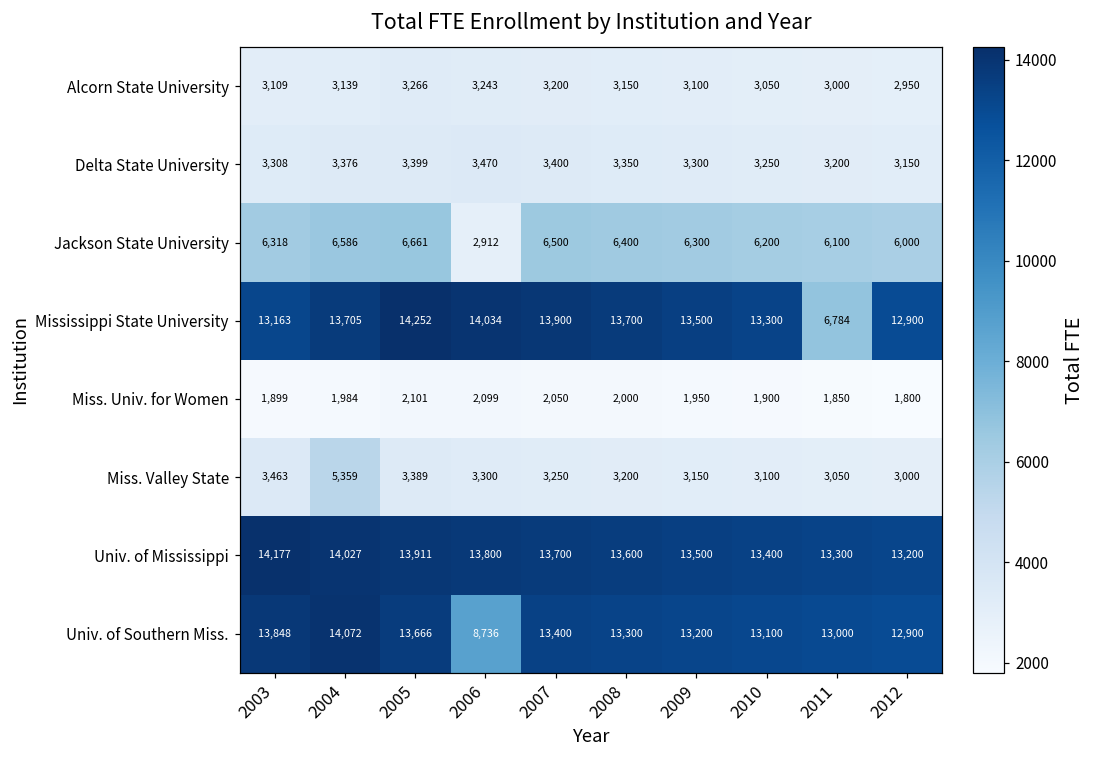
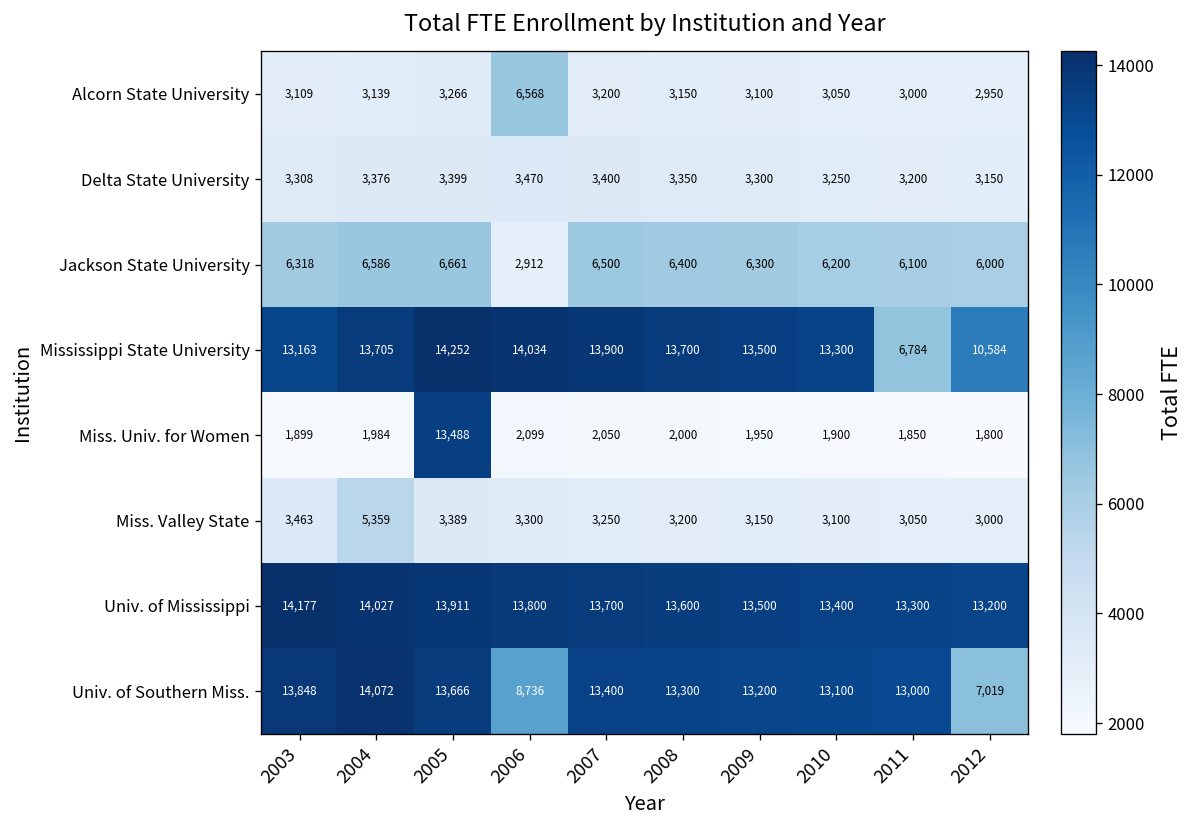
Alcorn State University, 2006: 3,243 -> 6,568
Mississippi State University, 2012: 12,900 -> 10,584
Miss. Univ. for Women, 2005: 2,101 -> 13,488
Univ. of Southern Miss., 2012: 12,900 -> 7,019
